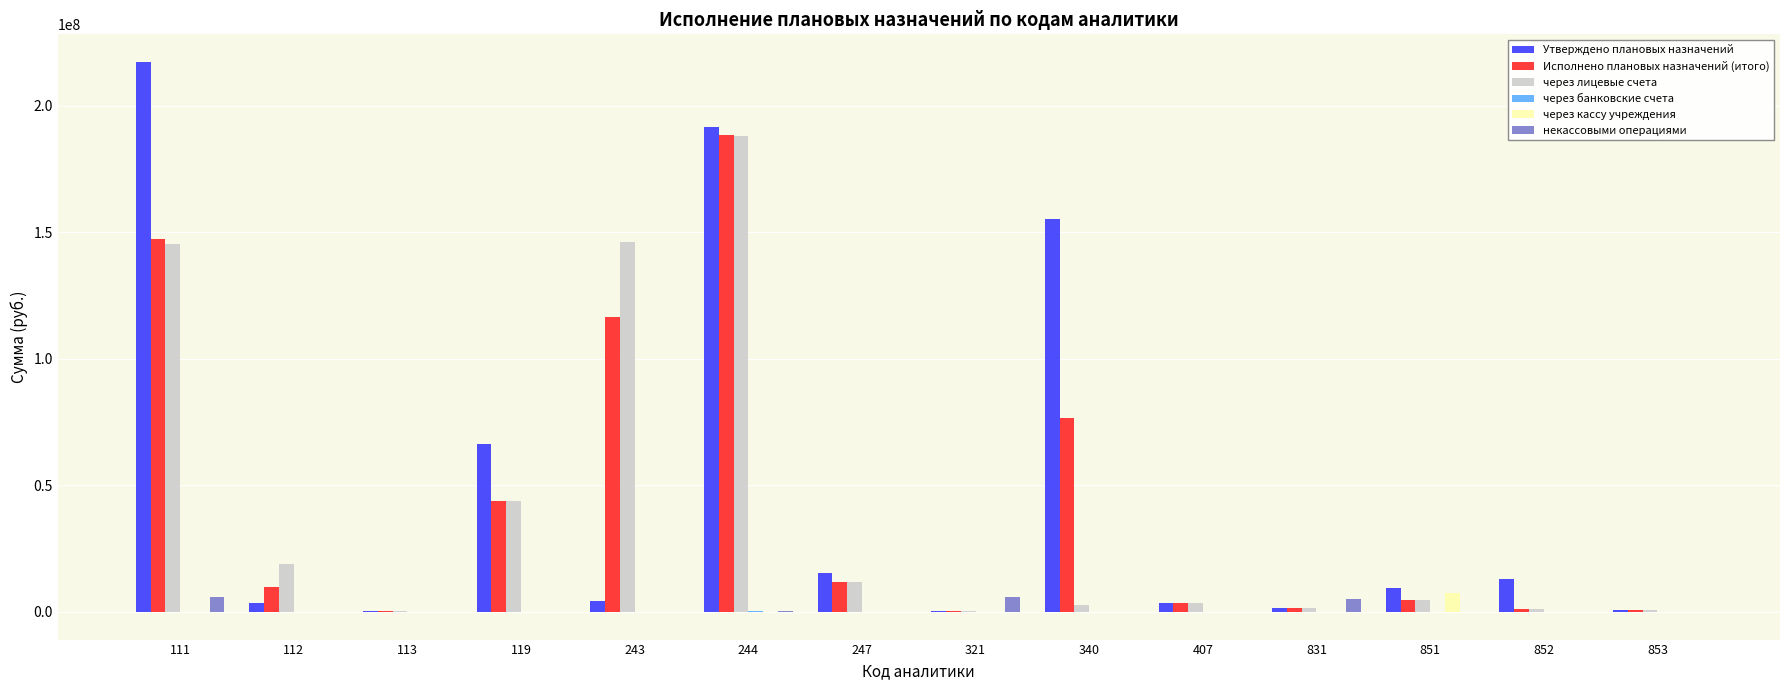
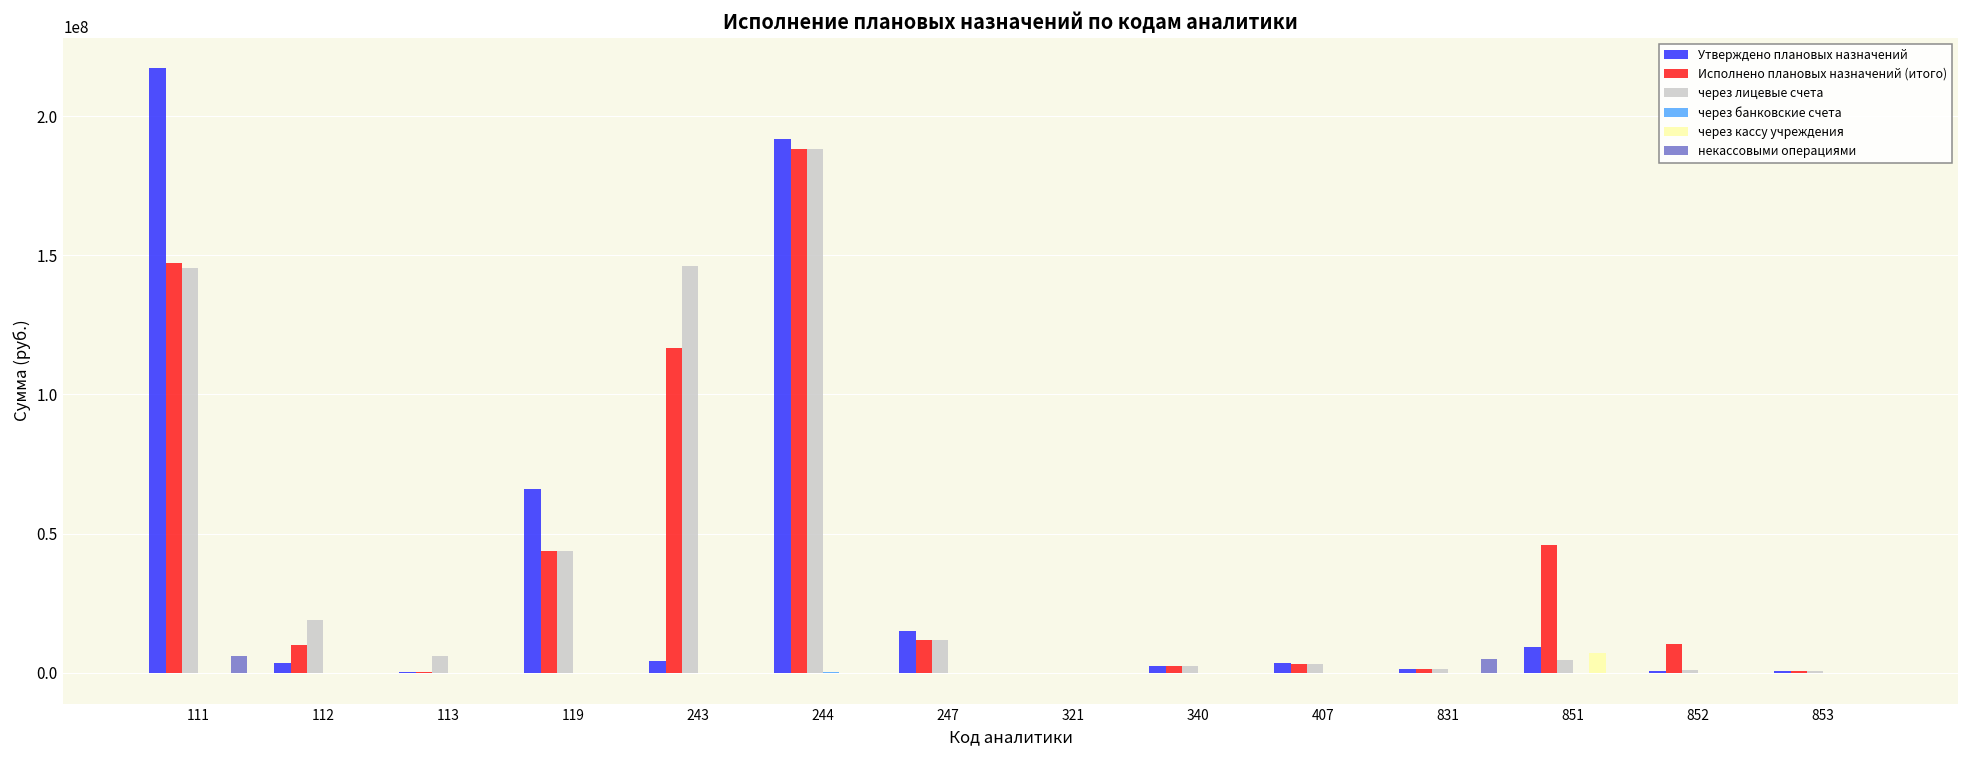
через лицевые счета, 113: 0 -> 6000000
некассовыми операциями, 321: 6000000 -> 0
Утверждено плановых назначений, 340: 155000000 -> 2000000
Исполнено плановых назначений (итого), 340: 76000000 -> 2000000
Исполнено плановых назначений (итого), 851: 4000000 -> 46000000
Утверждено плановых назначений, 852: 13000000 -> 1000000
Исполнено плановых назначений (итого), 852: 1000000 -> 10000000
